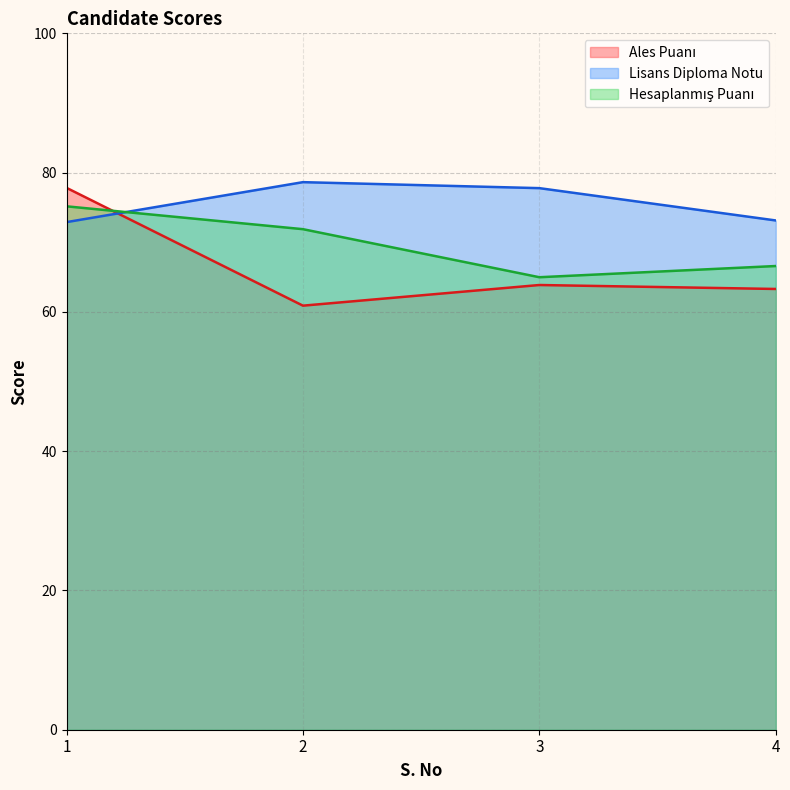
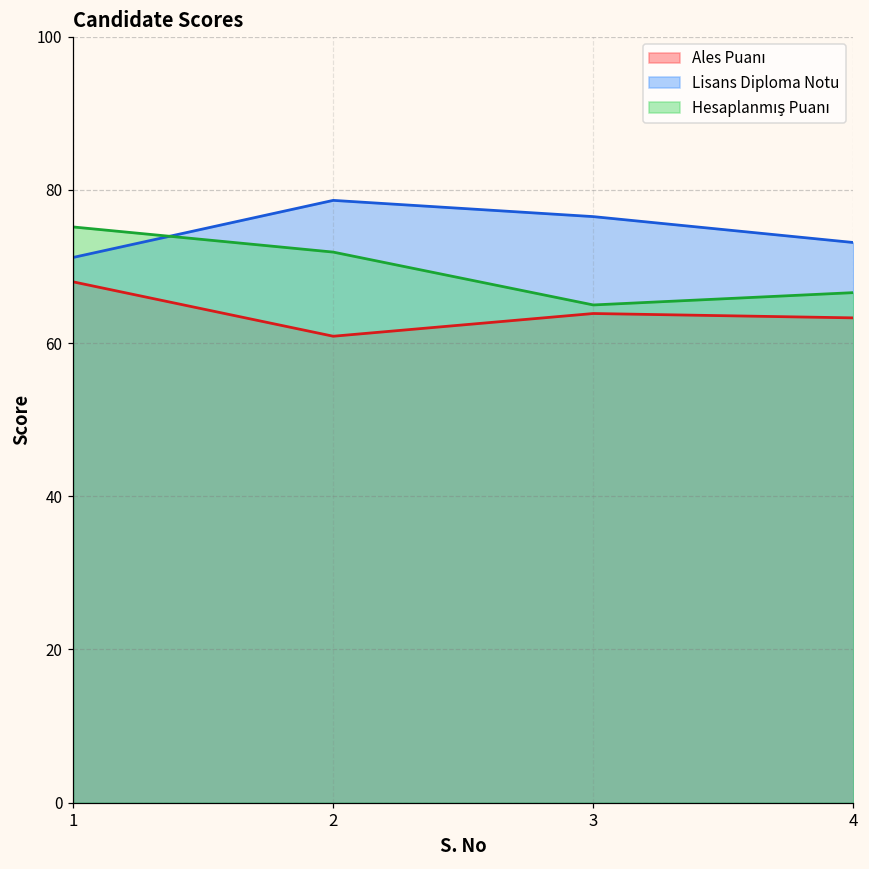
Ales Puanı, 1: 78 -> 68
Lisans Diploma Notu, 1: 73 -> 71
Lisans Diploma Notu, 3: 78 -> 77
